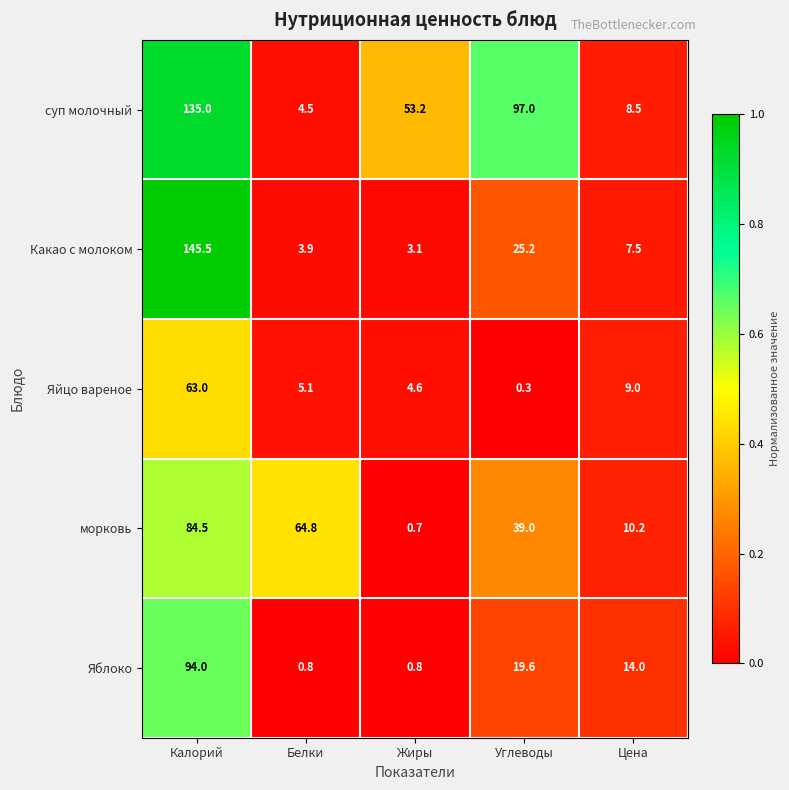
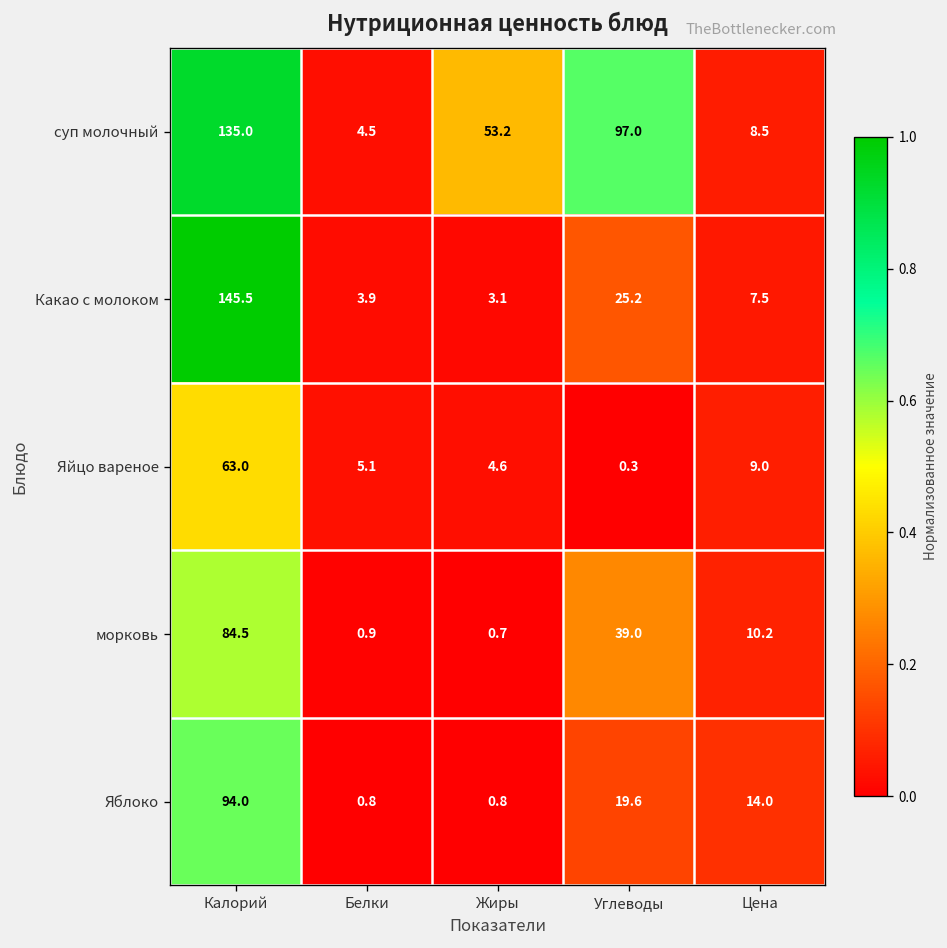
морковь, Белки: 64.8 -> 0.9
